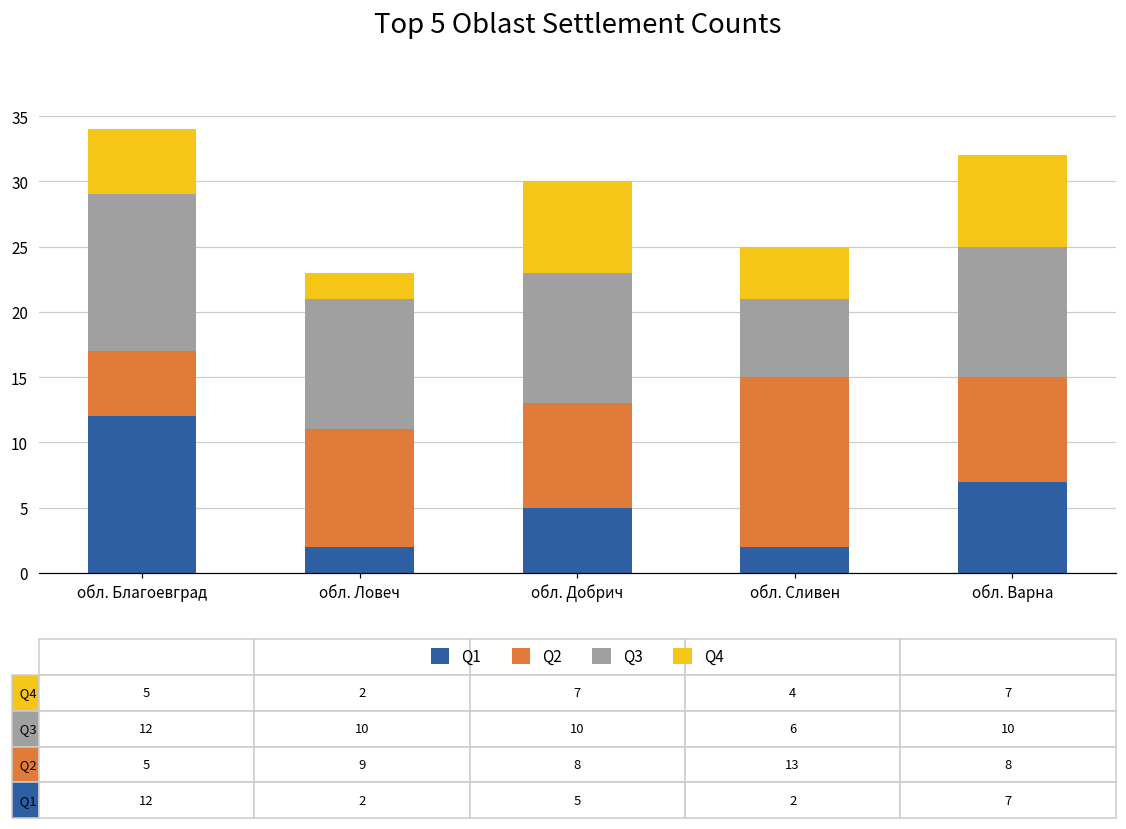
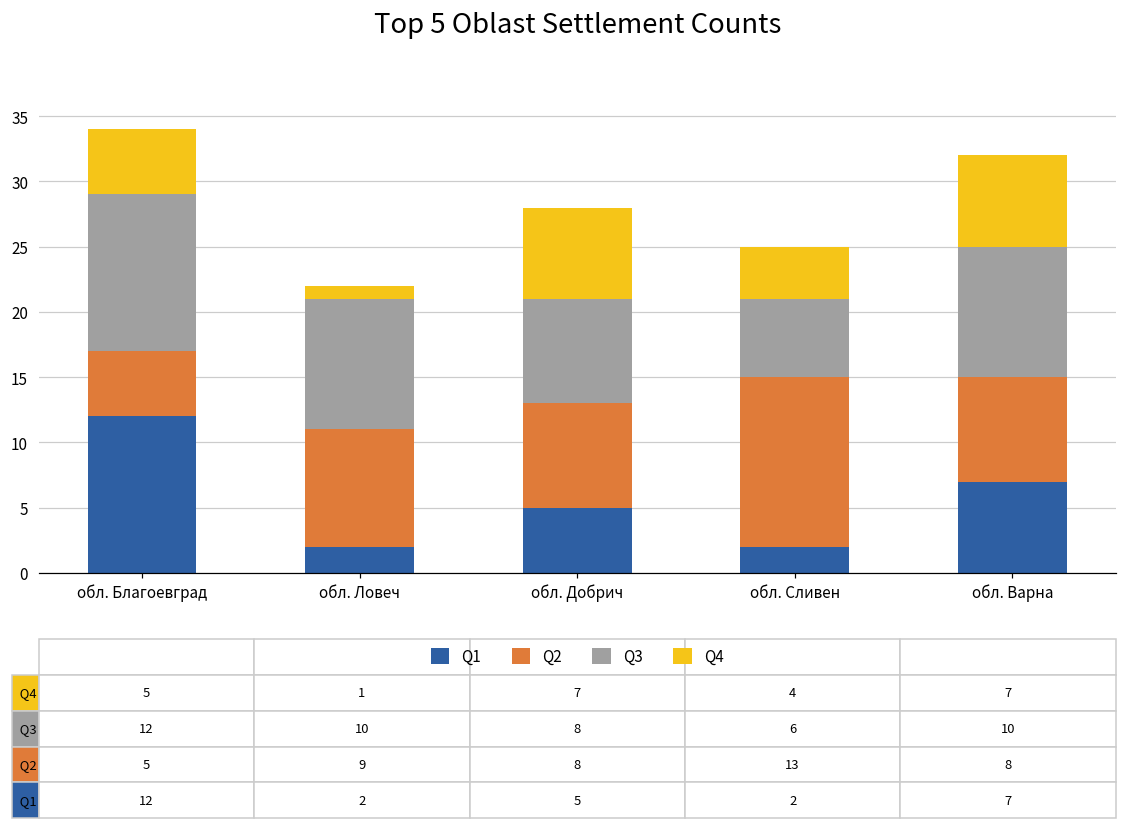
Q4, обл. Ловеч: 2 -> 1
Q3, обл. Добрич: 10 -> 8
